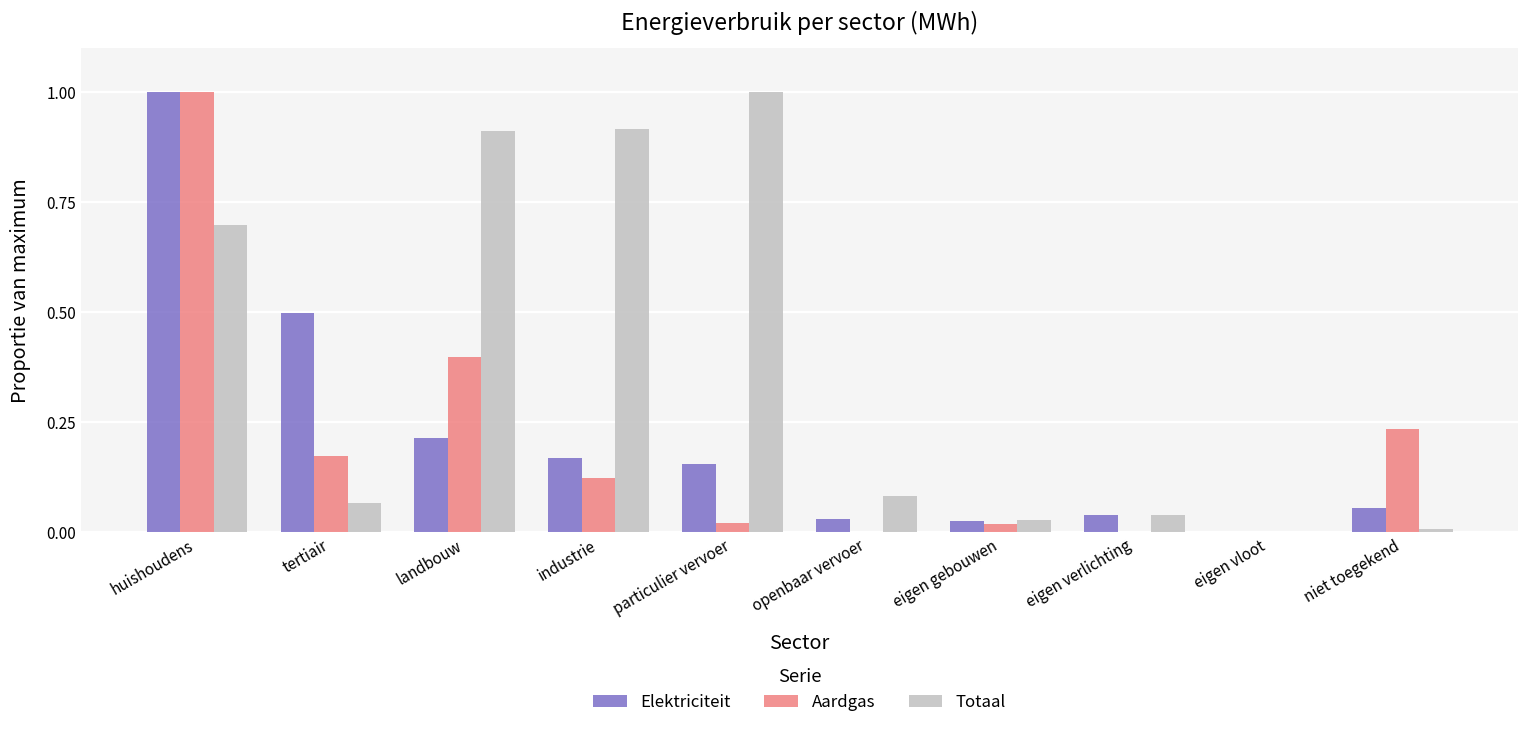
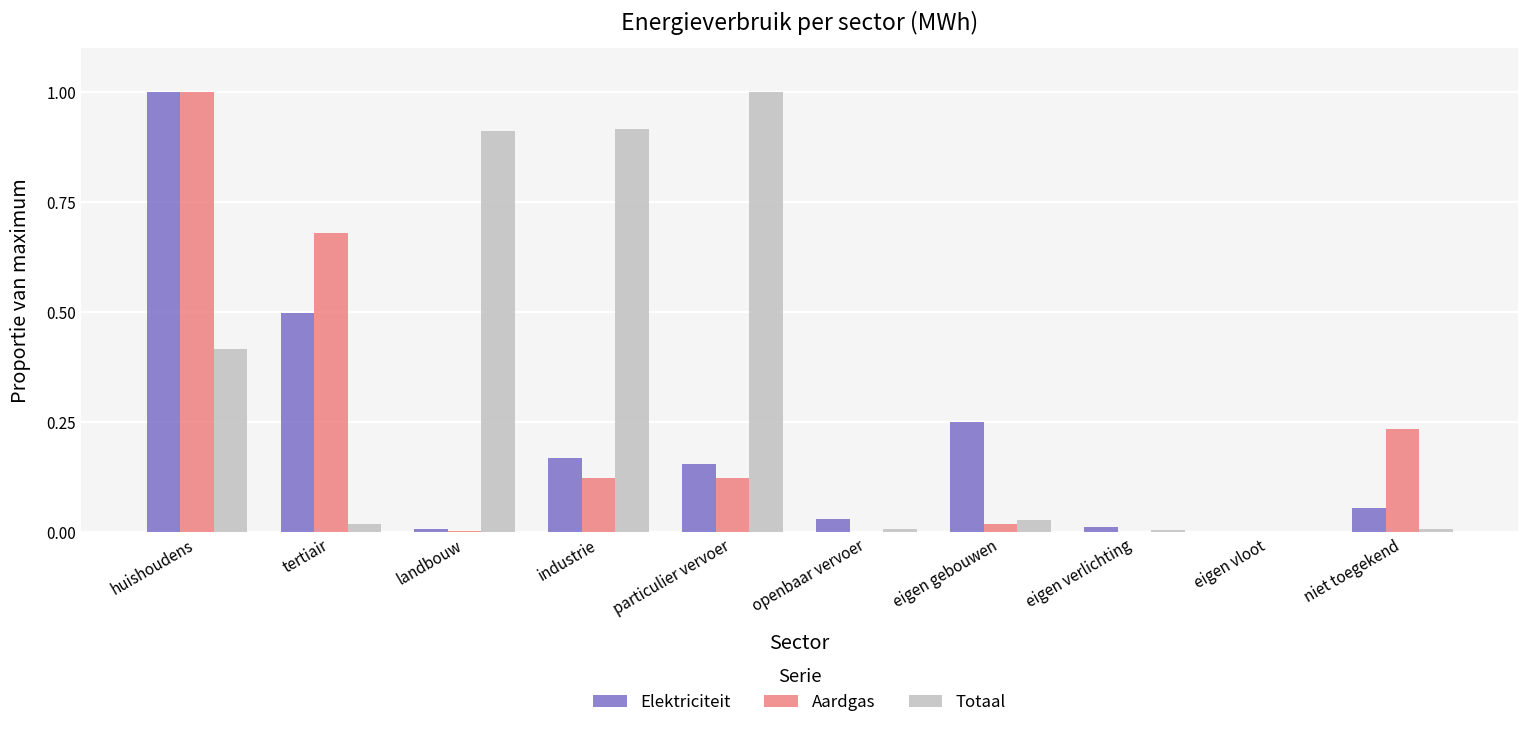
Totaal, huishoudens: 0.70 -> 0.42
Aardgas, tertiair: 0.17 -> 0.68
Totaal, tertiair: 0.06 -> 0.02
Elektriciteit, landbouw: 0.21 -> 0.01
Aardgas, landbouw: 0.40 -> 0.00
Aardgas, particulier vervoer: 0.02 -> 0.12
Totaal, openbaar vervoer: 0.08 -> 0.01
Elektriciteit, eigen gebouwen: 0.02 -> 0.25
Elektriciteit, eigen verlichting: 0.04 -> 0.01
Totaal, eigen verlichting: 0.04 -> 0.00
